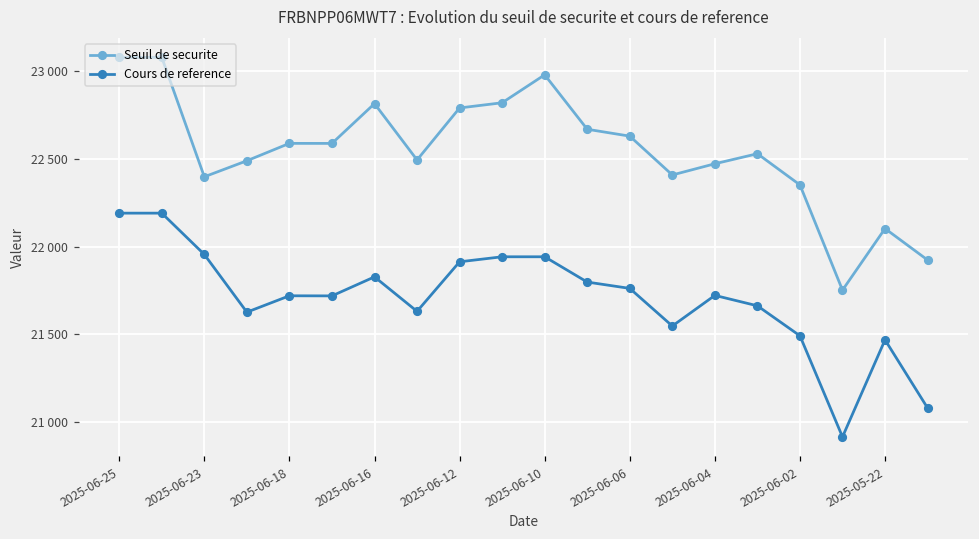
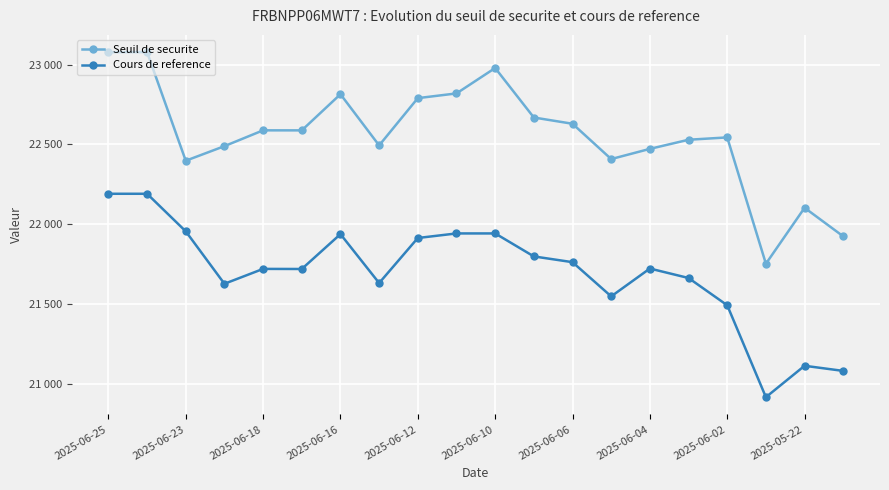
Cours de reference, 2025-06-16: 21830 -> 21940
Seuil de securite, 2025-06-02: 22350 -> 22540
Cours de reference, 2025-05-22: 21470 -> 21110
